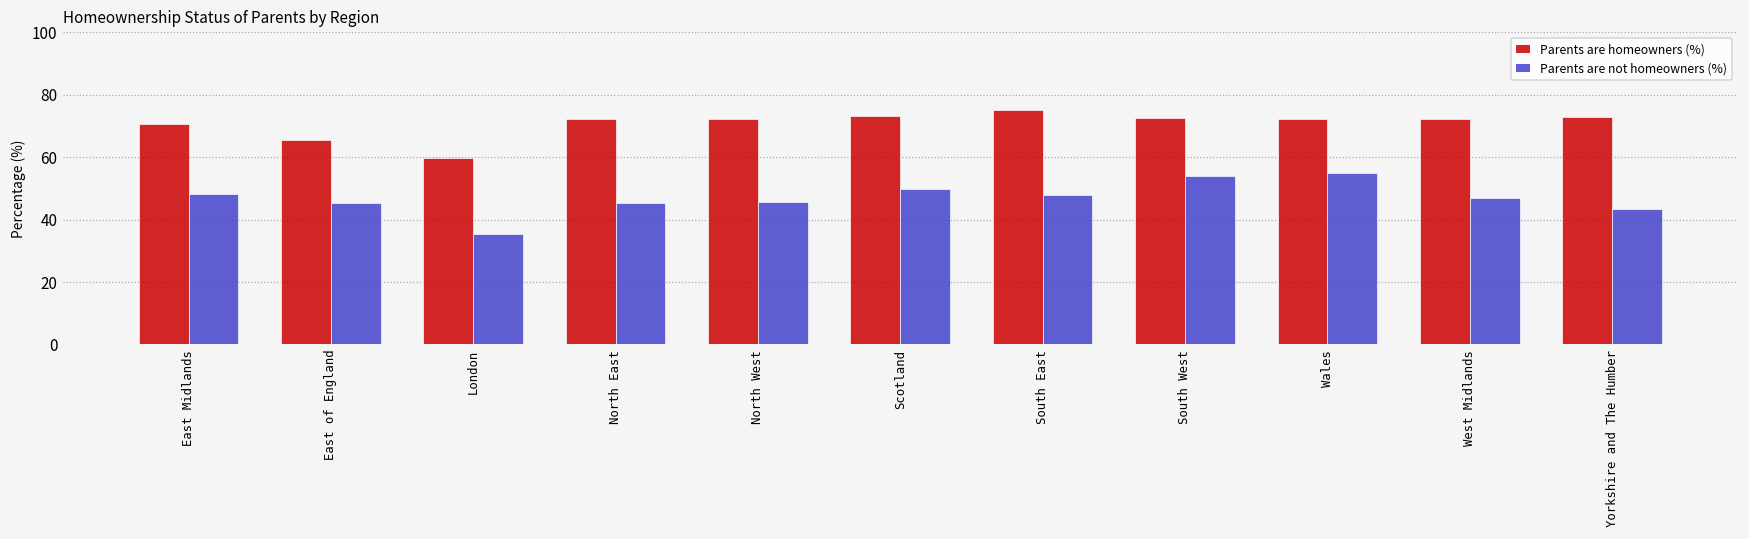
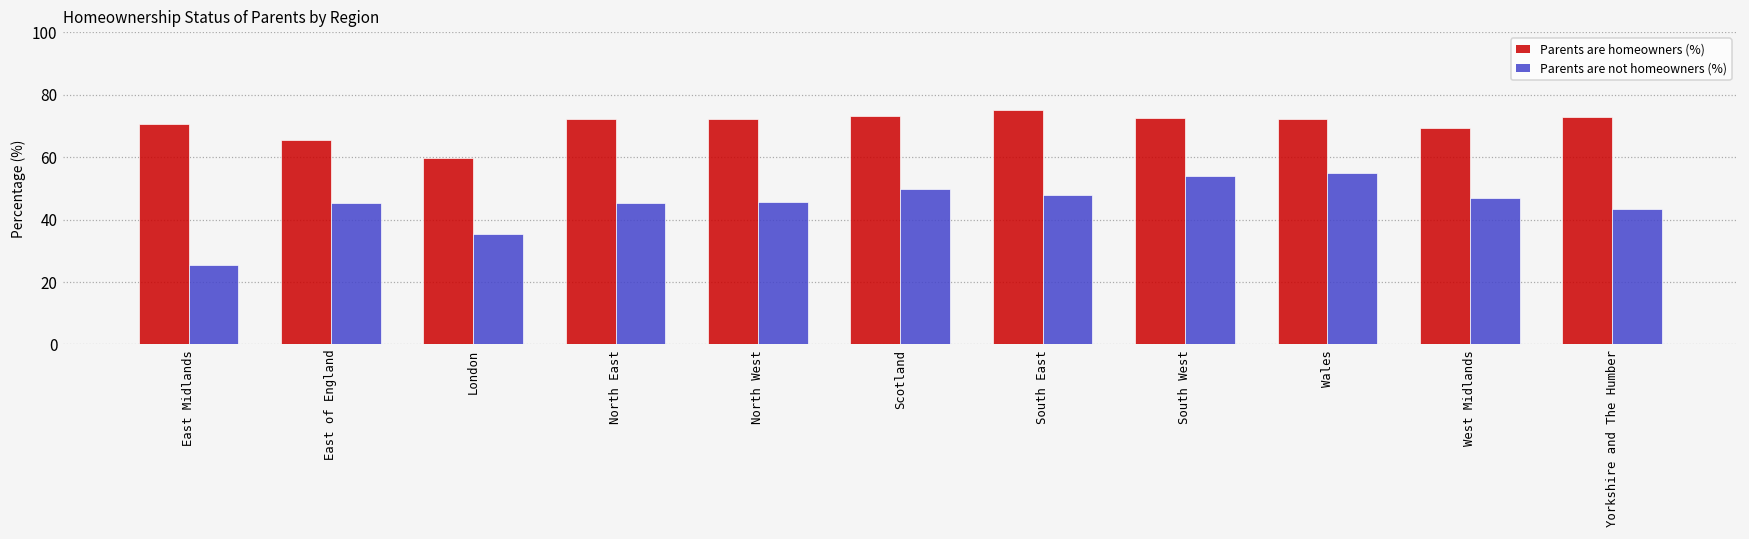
Parents are not homeowners (%), East Midlands: 48 -> 25
Parents are homeowners (%), West Midlands: 72 -> 69
